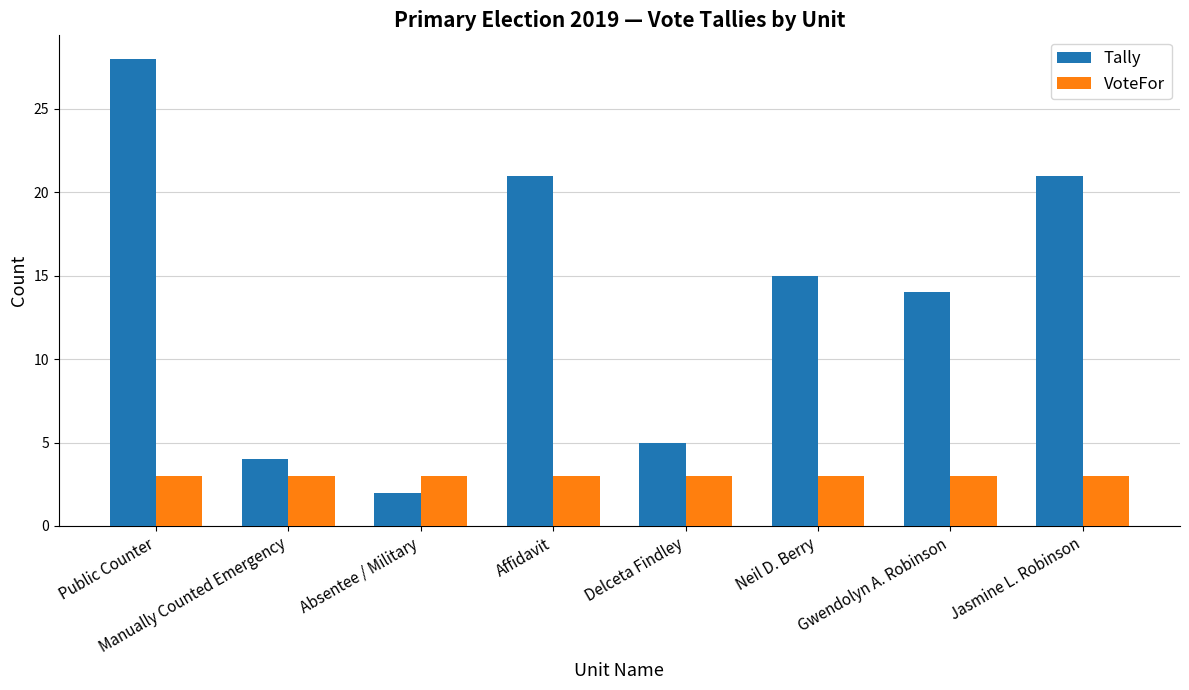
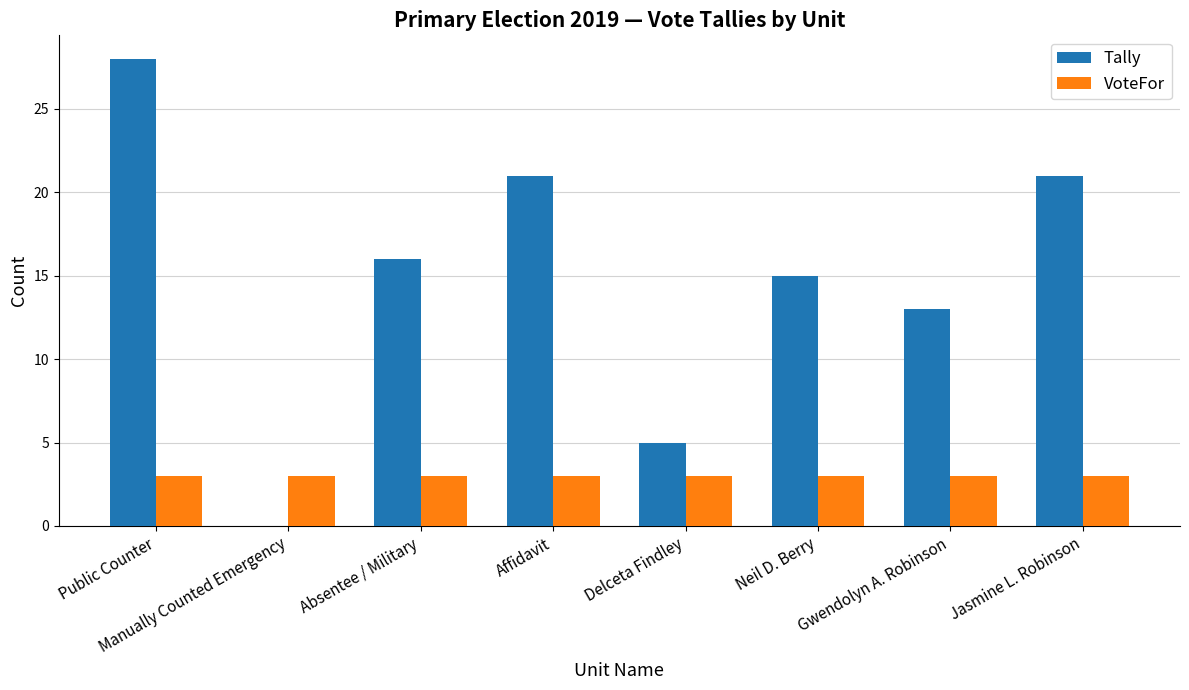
Tally, Manually Counted Emergency: 4 -> 0
Tally, Absentee / Military: 2 -> 16
Tally, Gwendolyn A. Robinson: 14 -> 13
